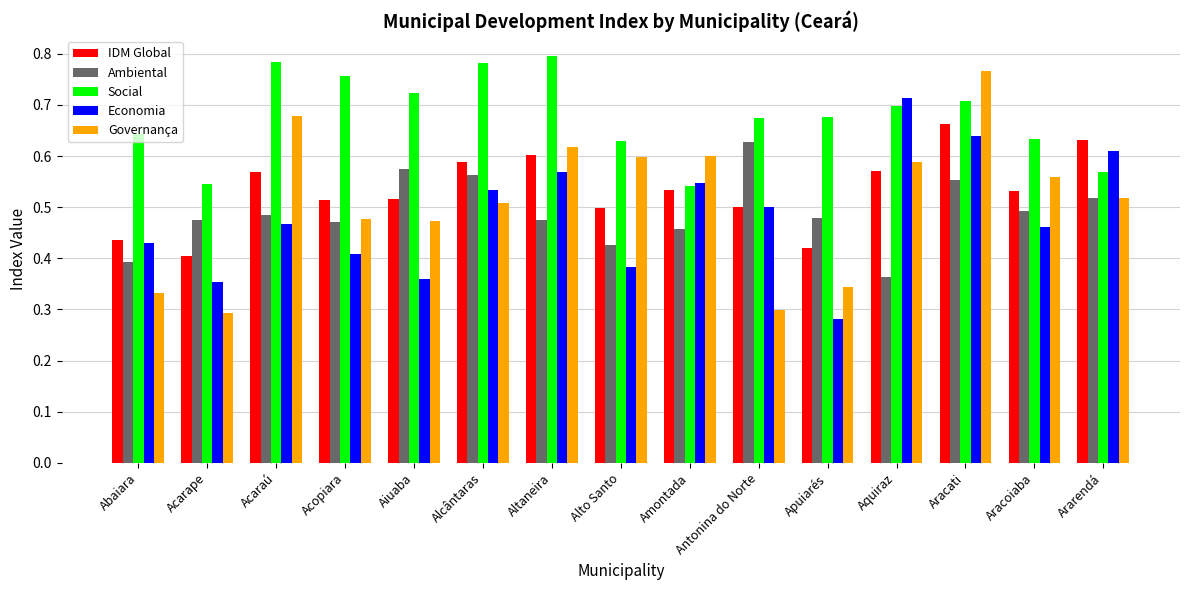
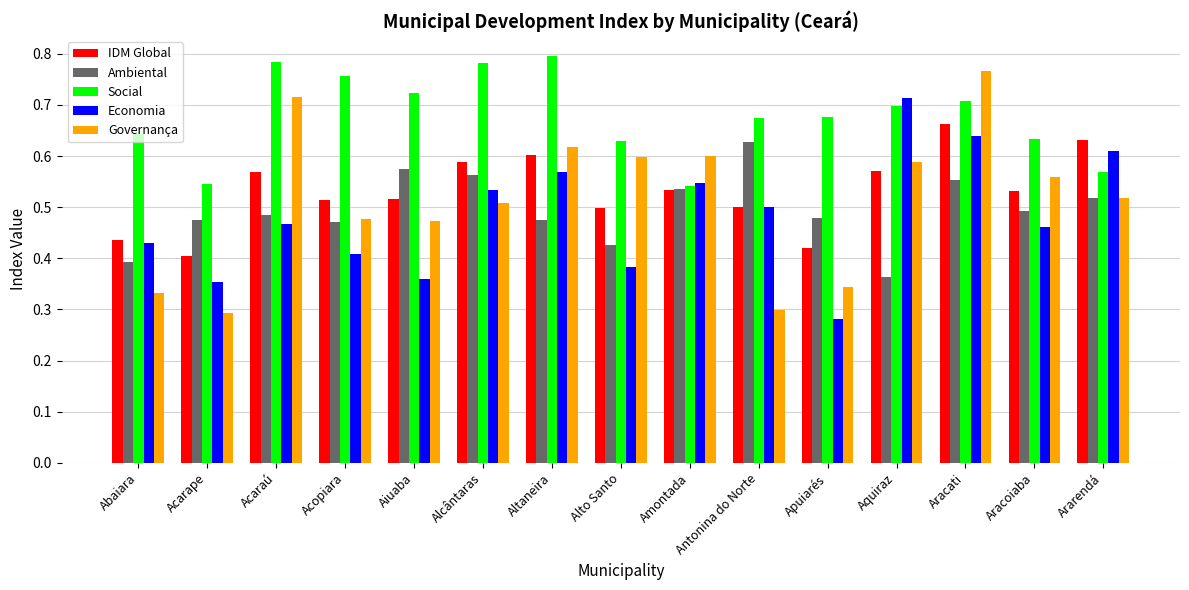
Governança, Acaraú: 0.68 -> 0.72
Ambiental, Amontada: 0.46 -> 0.53
